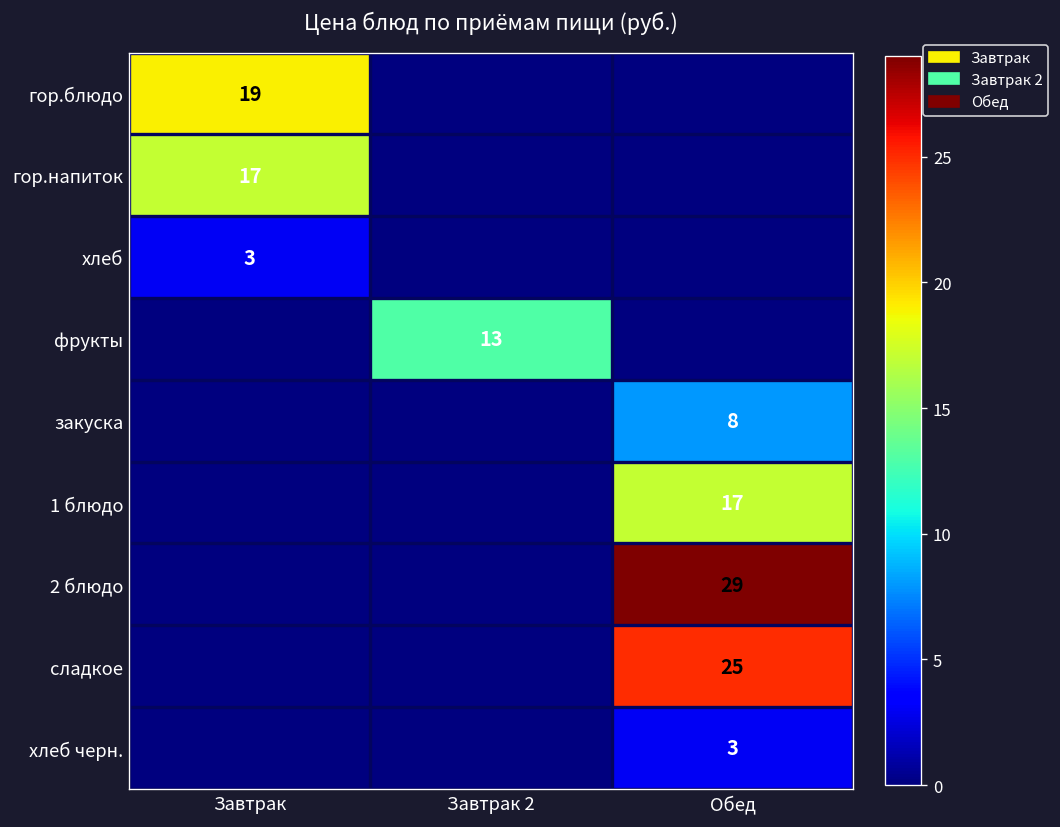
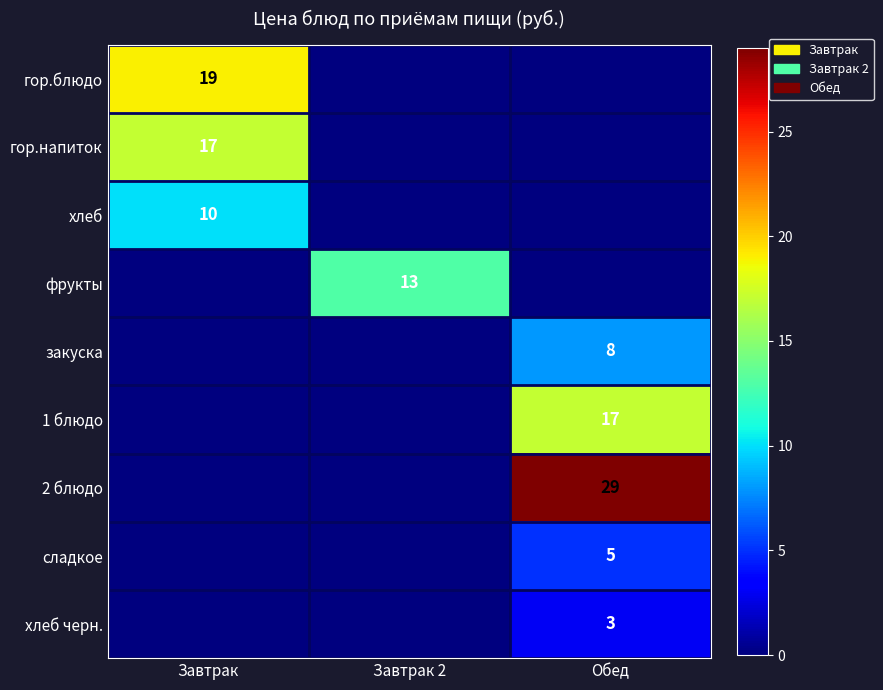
хлеб, Завтрак: 3 -> 10
сладкое, Обед: 25 -> 5
